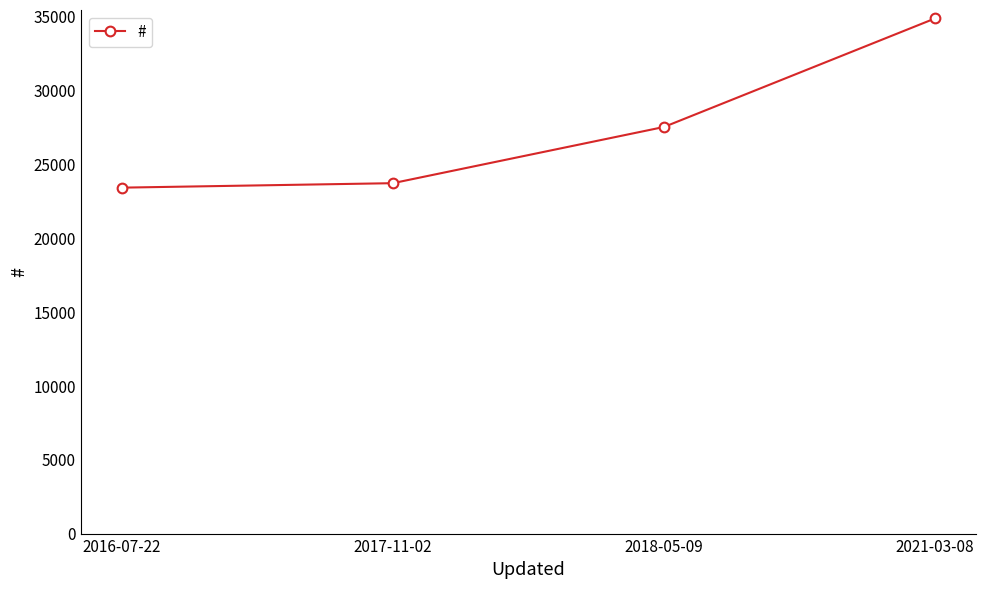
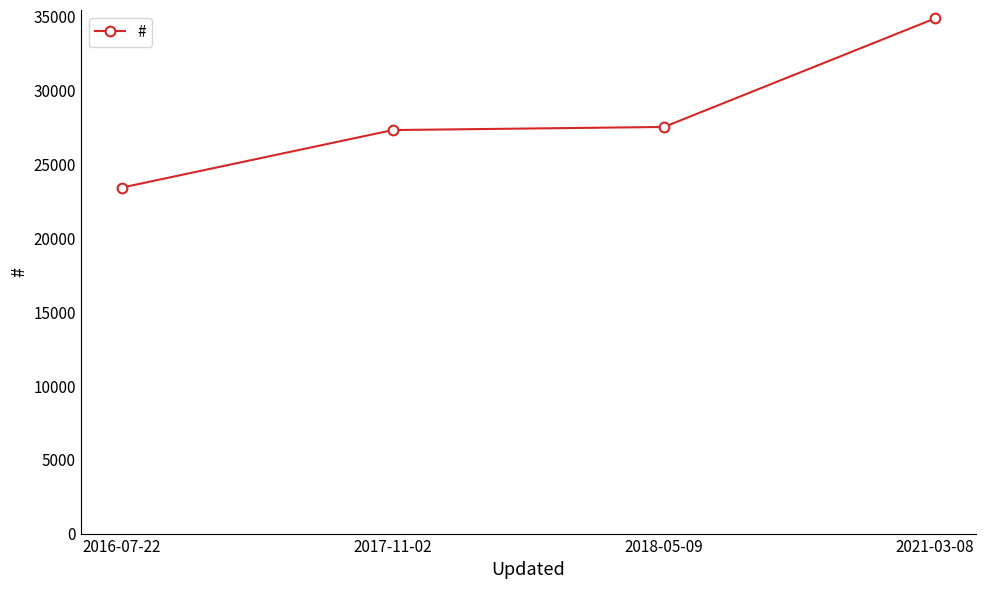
2017-11-02: 23700 -> 27300
